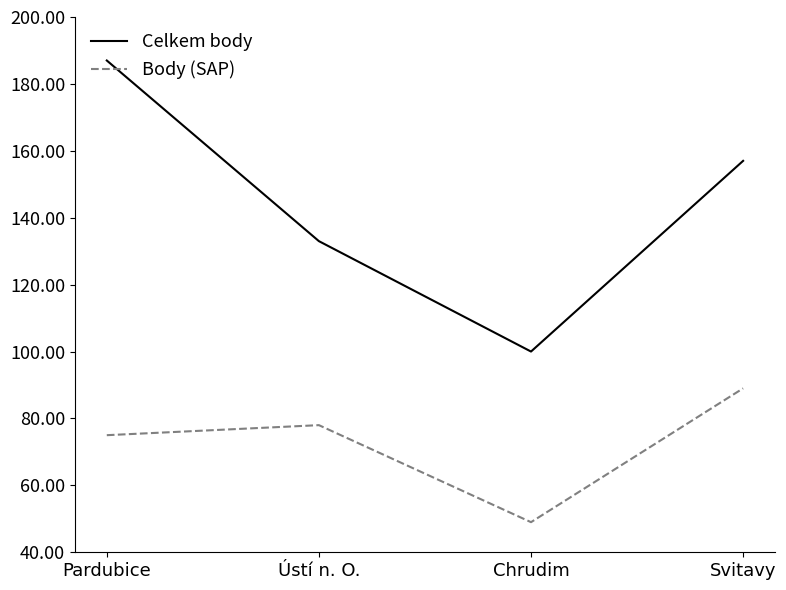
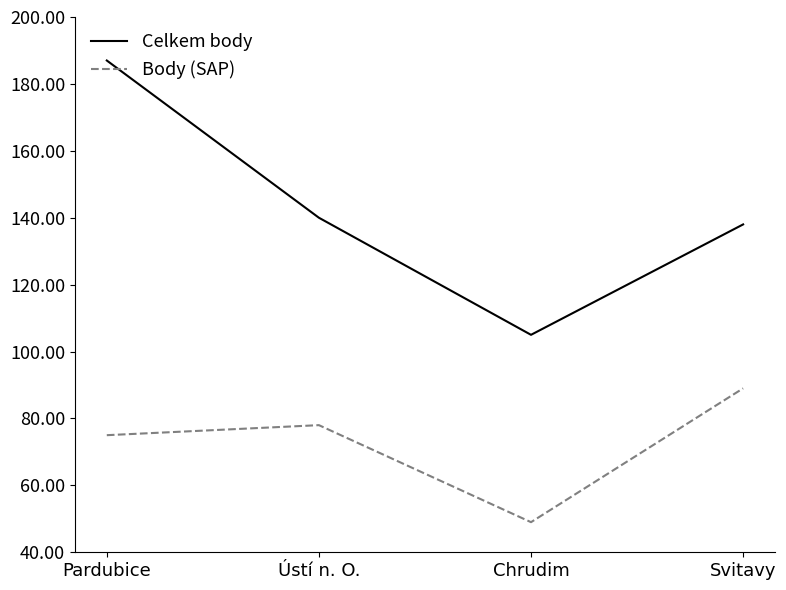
Celkem body, Ústí n. O.: 133 -> 140
Celkem body, Chrudim: 100 -> 105
Celkem body, Svitavy: 157 -> 138
